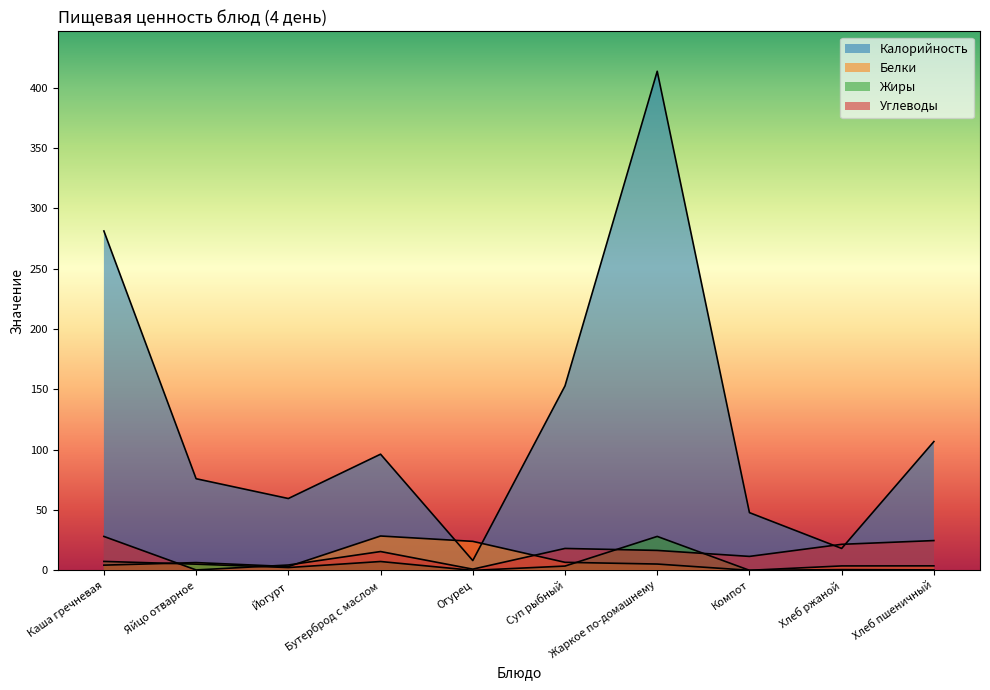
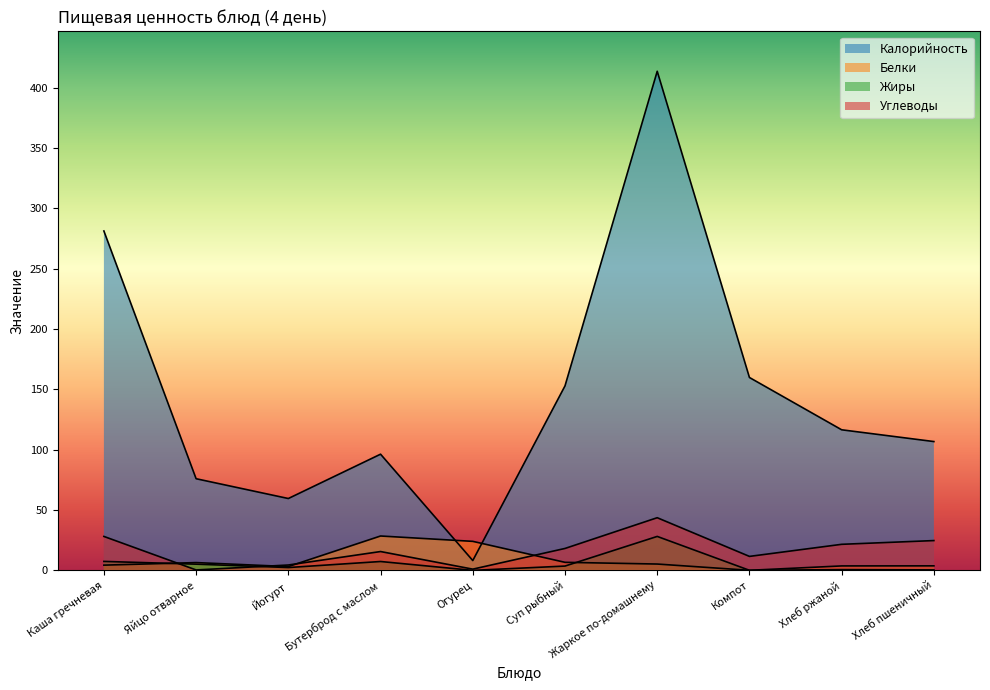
Углеводы, Жаркое по-домашнему: 17 -> 44
Калорийность, Компот: 48 -> 160
Калорийность, Хлеб ржаной: 18 -> 117
